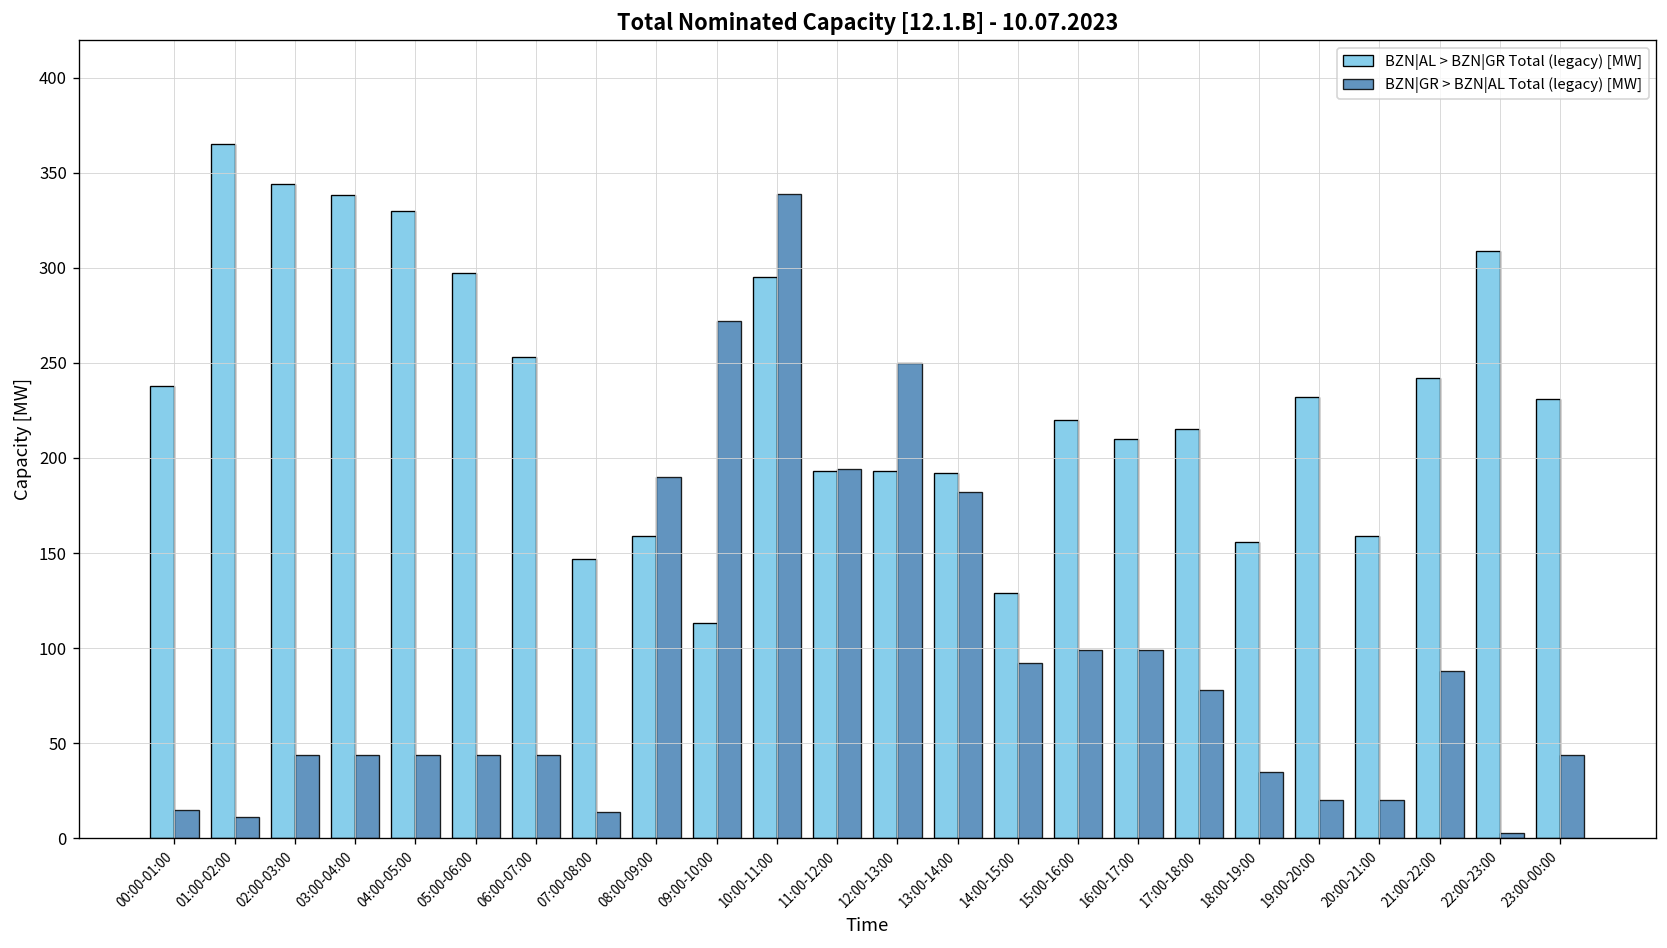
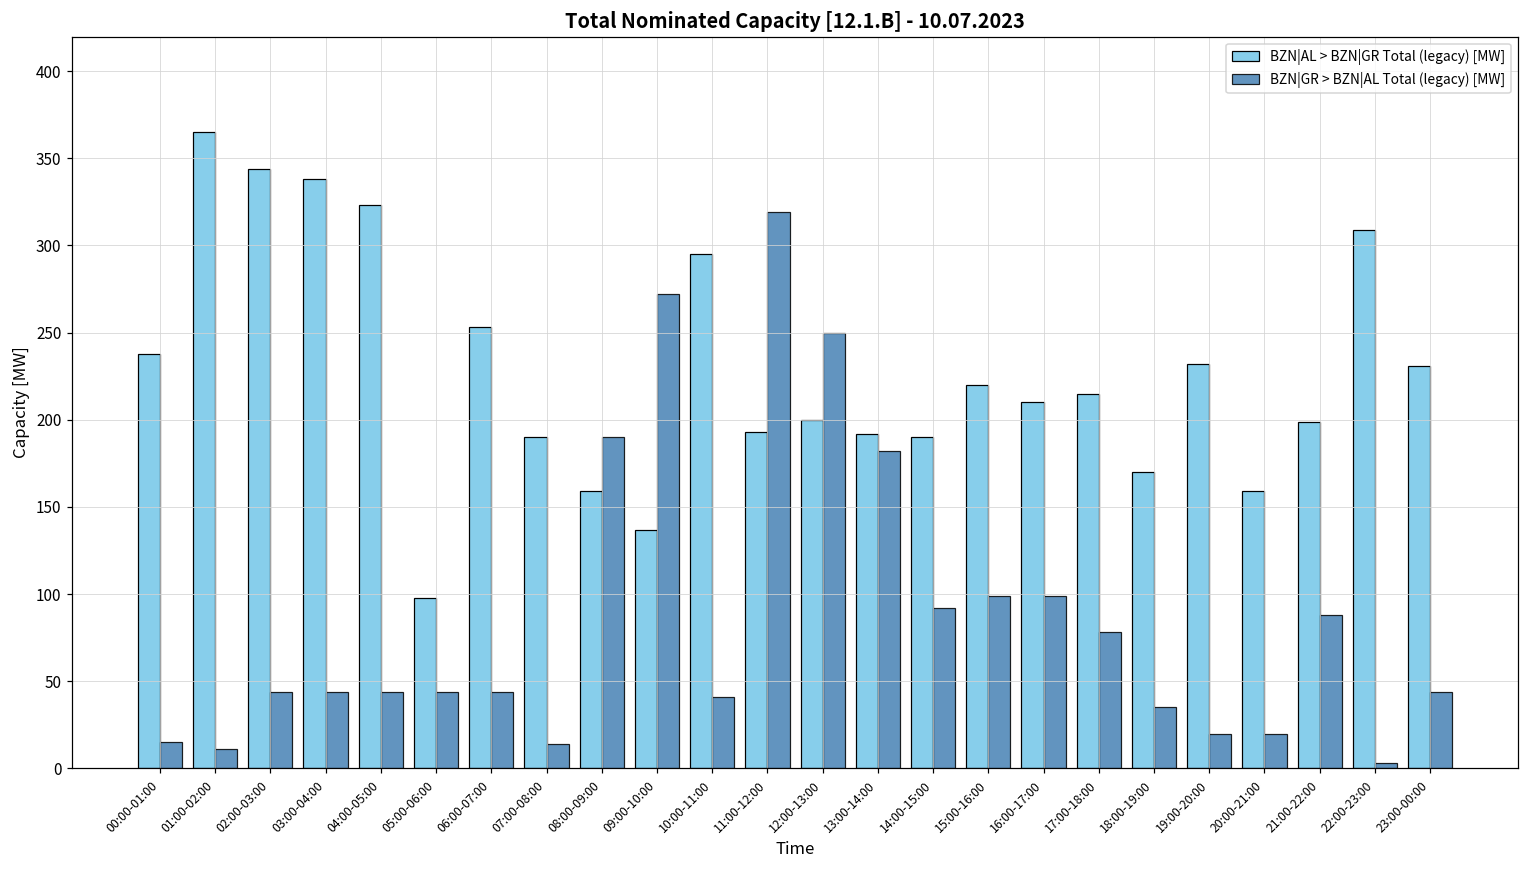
BZN|AL > BZN|GR Total (legacy) [MW], 04:00-05:00: 330 -> 323
BZN|AL > BZN|GR Total (legacy) [MW], 05:00-06:00: 297 -> 98
BZN|AL > BZN|GR Total (legacy) [MW], 07:00-08:00: 147 -> 190
BZN|AL > BZN|GR Total (legacy) [MW], 09:00-10:00: 113 -> 137
BZN|GR > BZN|AL Total (legacy) [MW], 10:00-11:00: 339 -> 41
BZN|GR > BZN|AL Total (legacy) [MW], 11:00-12:00: 194 -> 319
BZN|AL > BZN|GR Total (legacy) [MW], 12:00-13:00: 193 -> 200
BZN|AL > BZN|GR Total (legacy) [MW], 14:00-15:00: 129 -> 190
BZN|AL > BZN|GR Total (legacy) [MW], 18:00-19:00: 156 -> 170
BZN|AL > BZN|GR Total (legacy) [MW], 21:00-22:00: 242 -> 199
